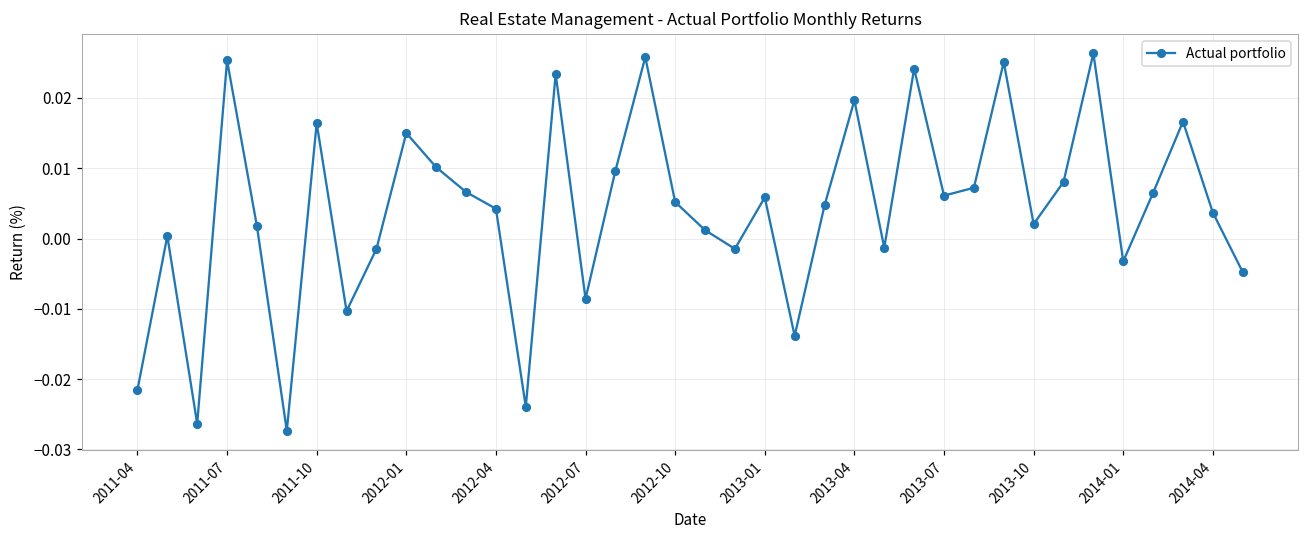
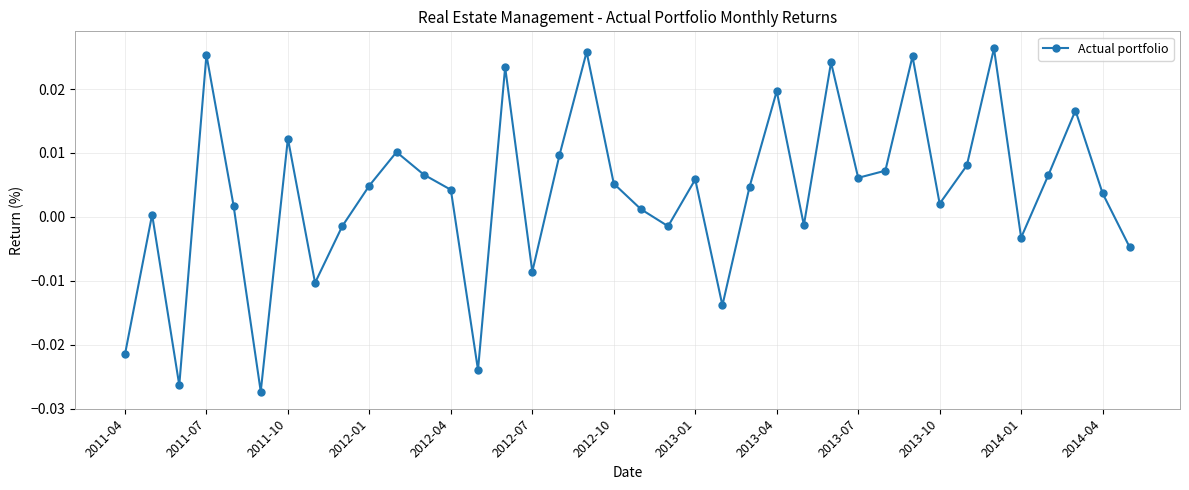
2011-10: 0.016 -> 0.012
2012-01: 0.015 -> 0.005
